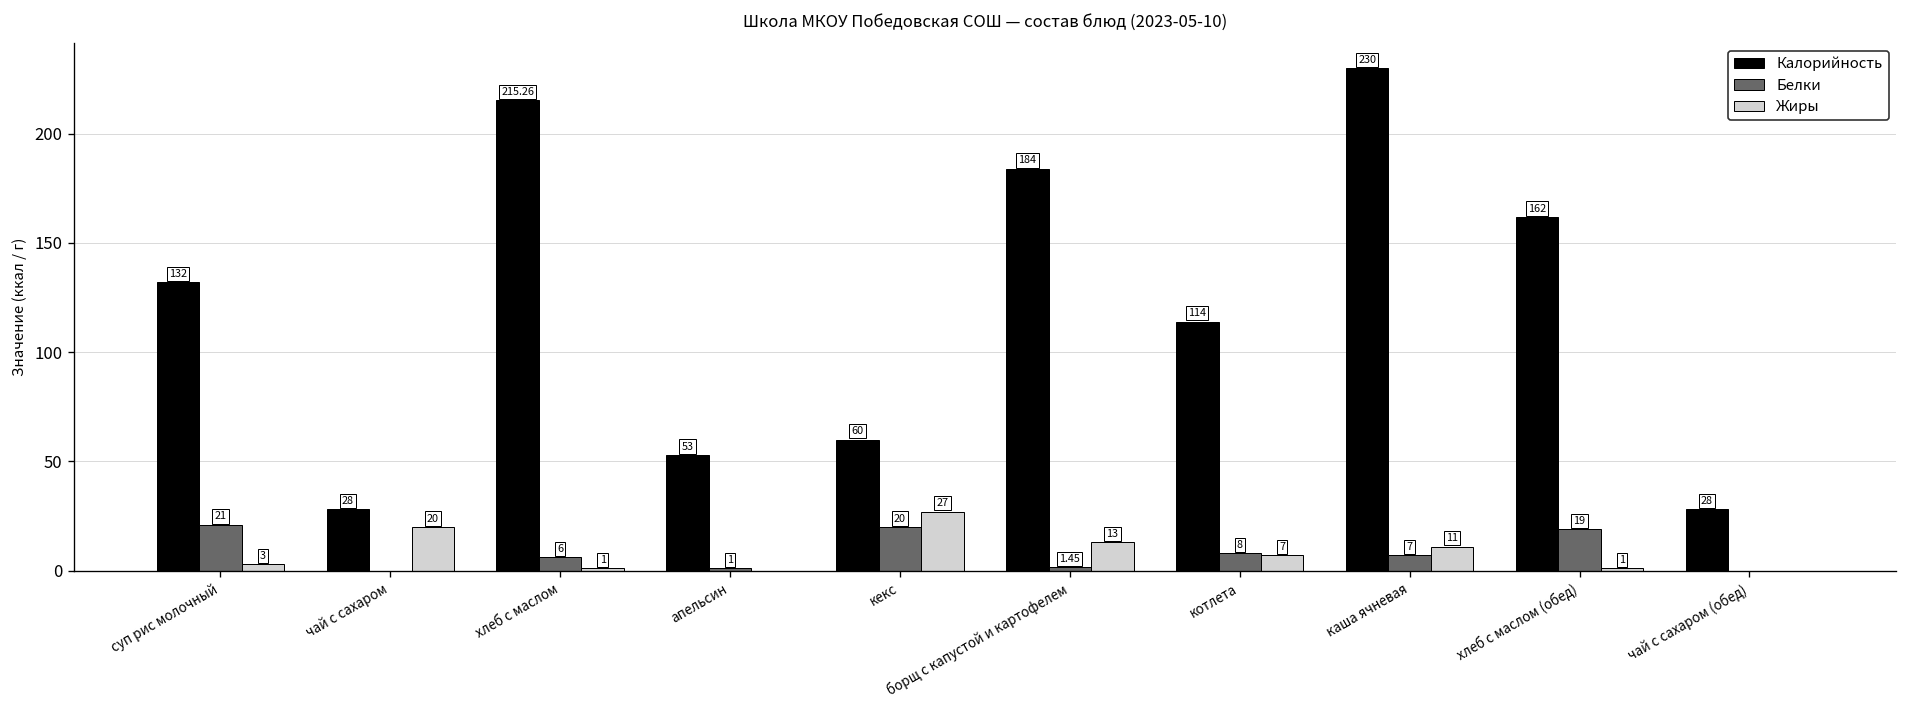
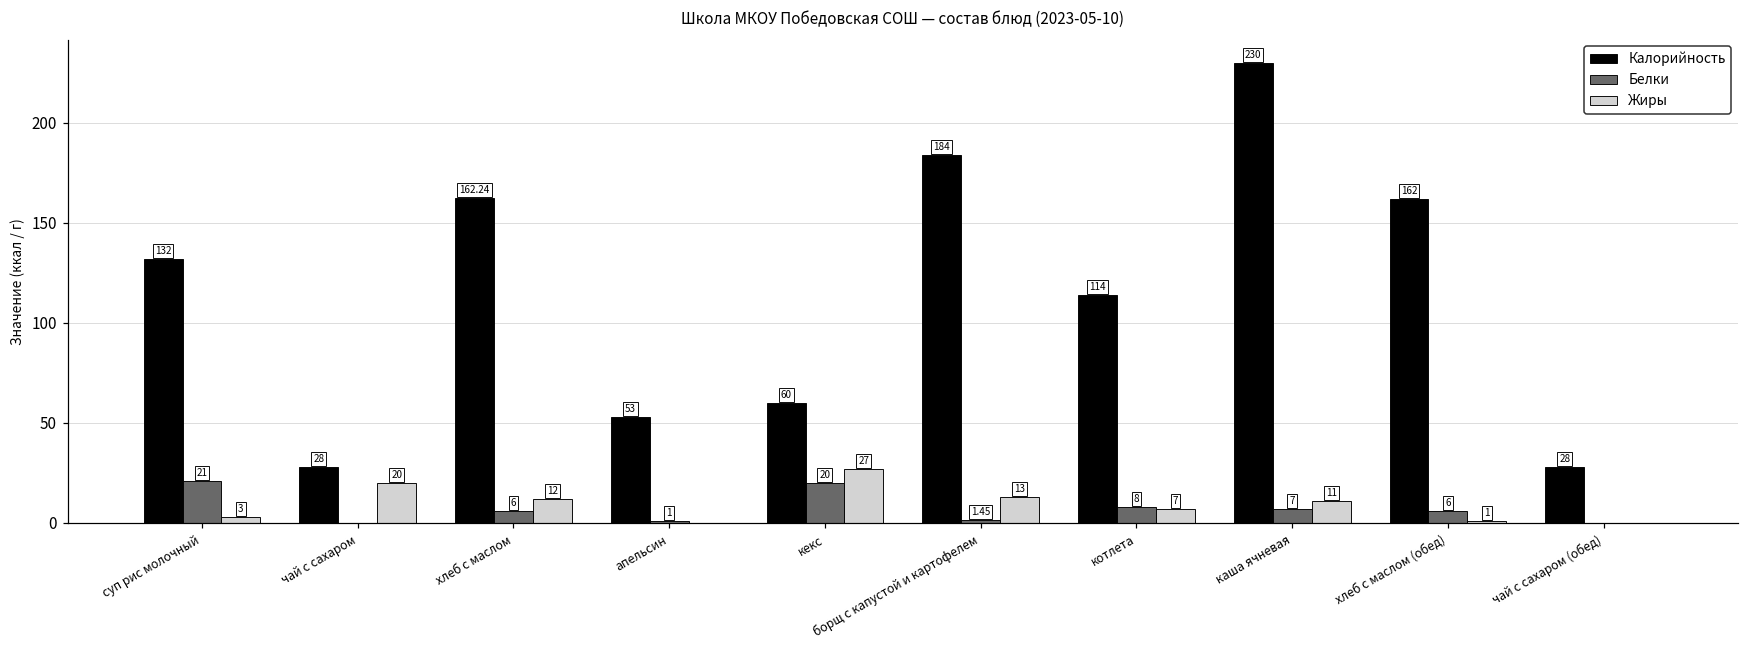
Калорийность, хлеб с маслом: 215.26 -> 162.24
Жиры, хлеб с маслом: 1 -> 12
Белки, хлеб с маслом (обед): 19 -> 6
